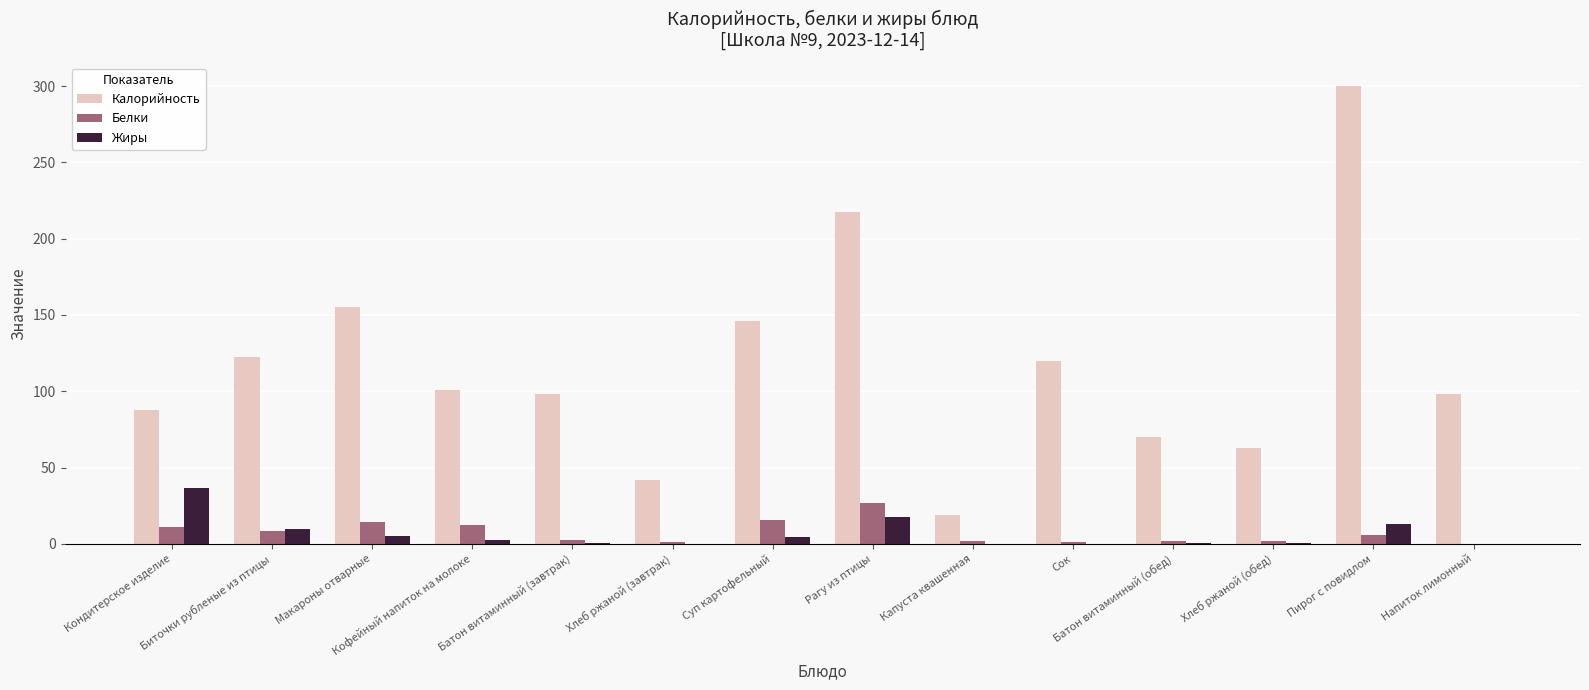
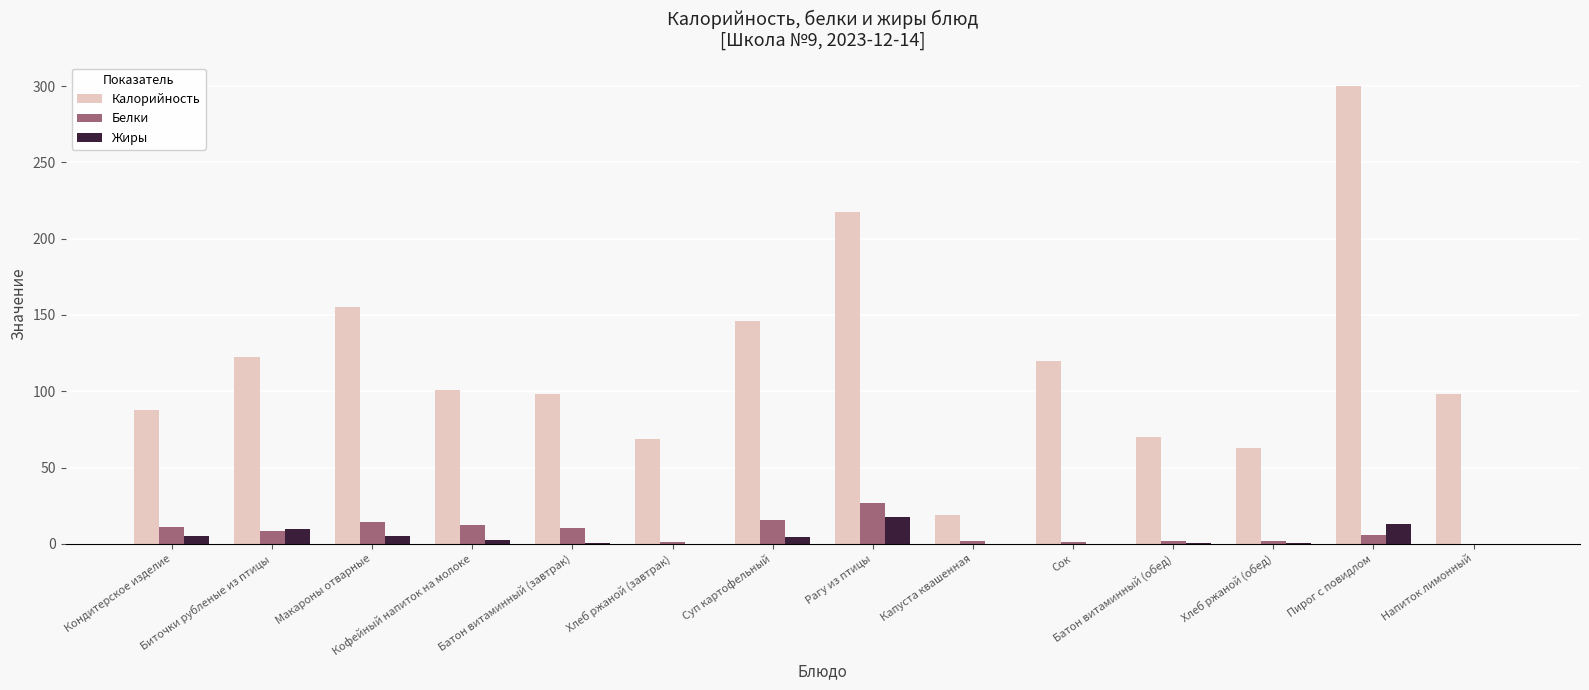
Жиры, Кондитерское изделие: 37 -> 5
Белки, Батон витаминный (завтрак): 3 -> 10
Калорийность, Хлеб ржаной (завтрак): 42 -> 68
